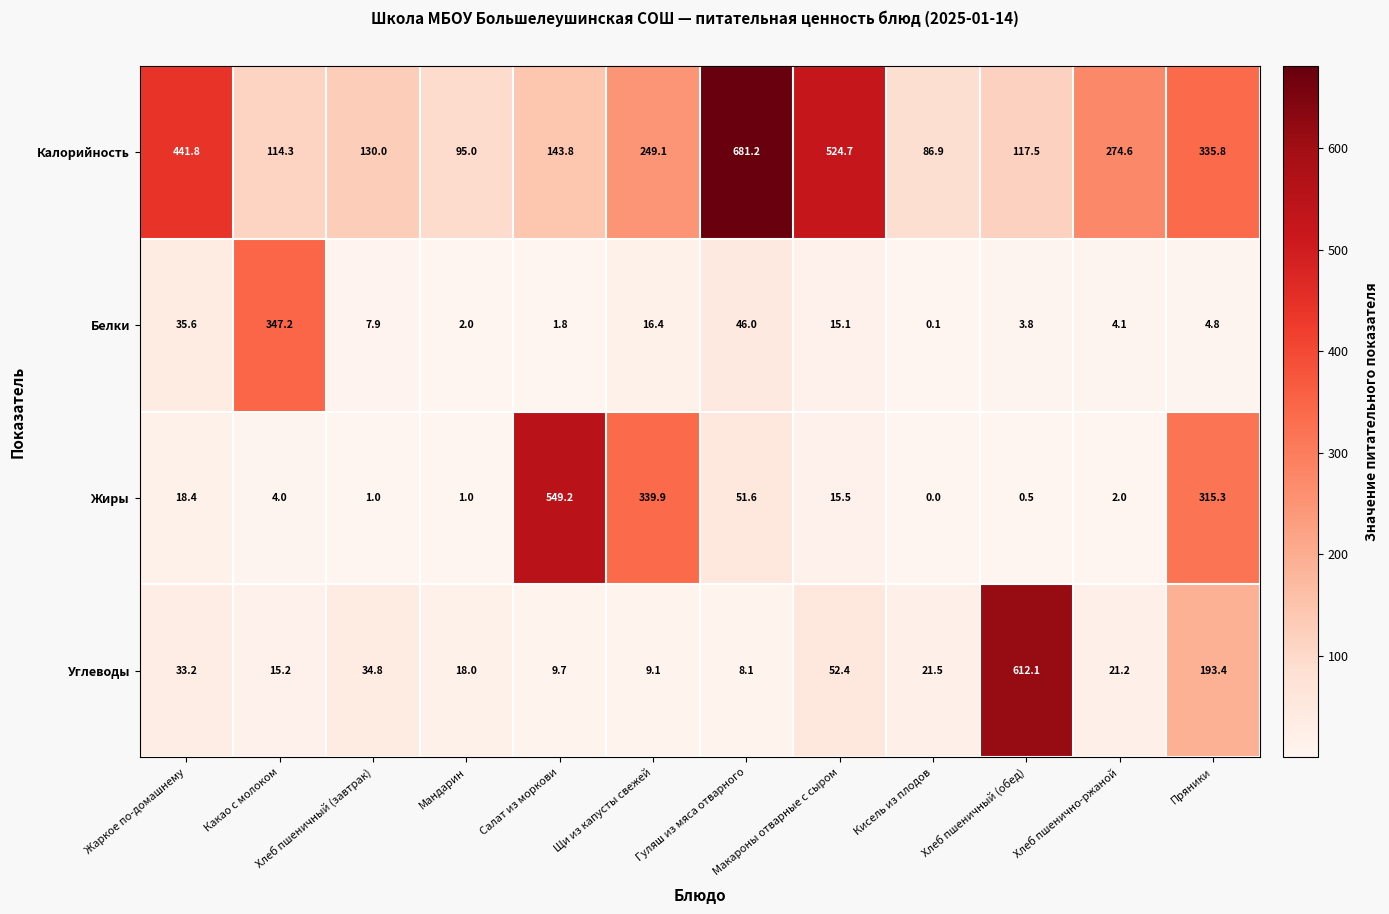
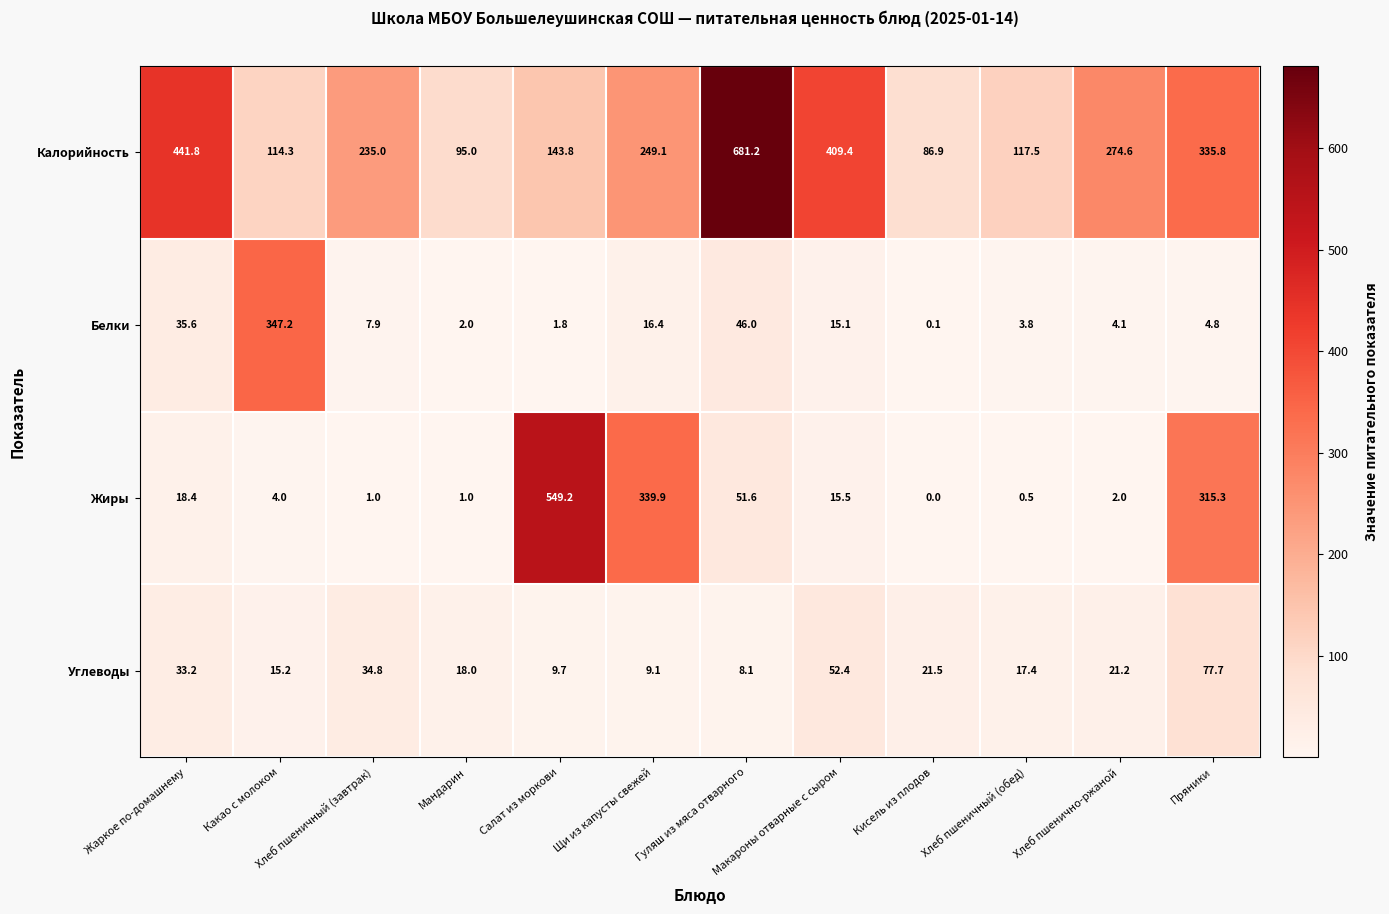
Калорийность, Хлеб пшеничный (завтрак): 130.0 -> 235.0
Калорийность, Макароны отварные с сыром: 524.7 -> 409.4
Углеводы, Хлеб пшеничный (обед): 612.1 -> 17.4
Углеводы, Пряники: 193.4 -> 77.7
